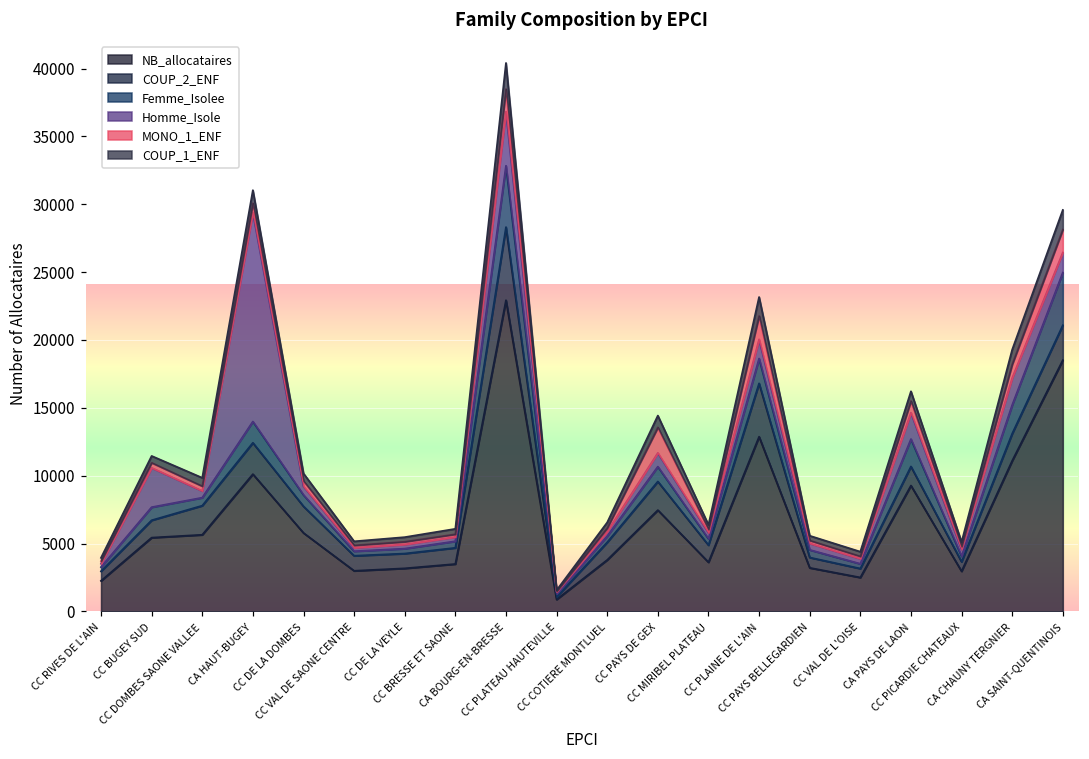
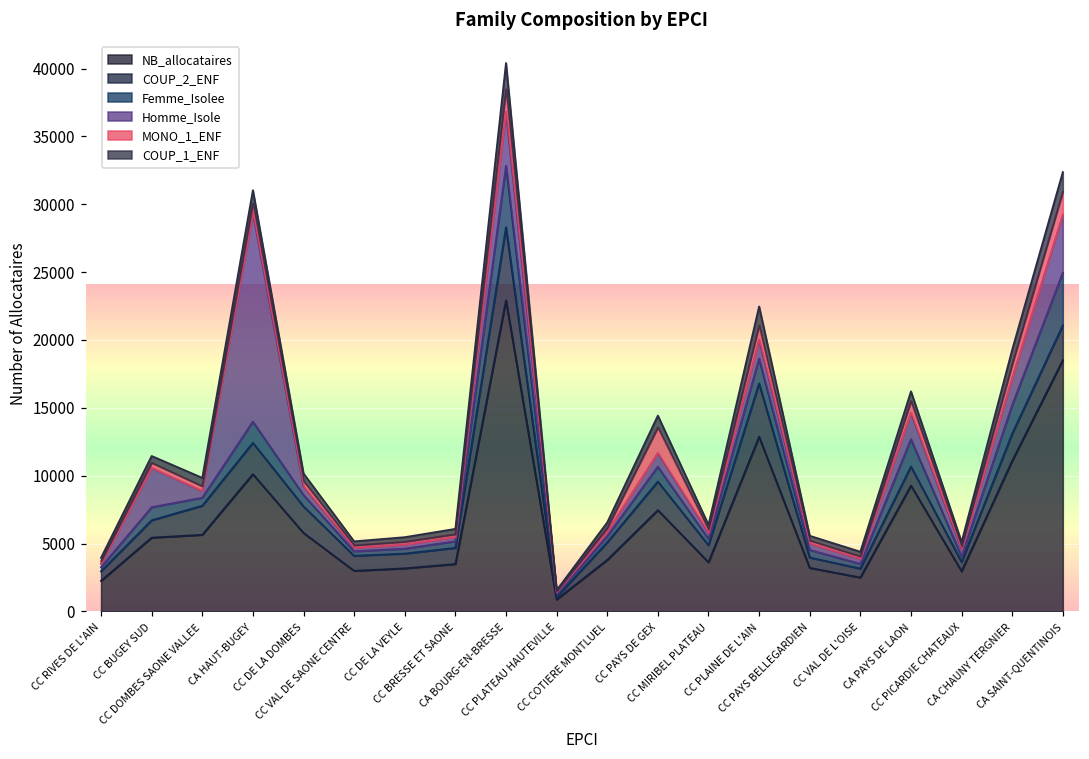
MONO_1_ENF, CC PLAINE DE L'AIN: 1700 -> 1000
Homme_Isole, CA SAINT-QUENTINOIS: 1500 -> 4300
